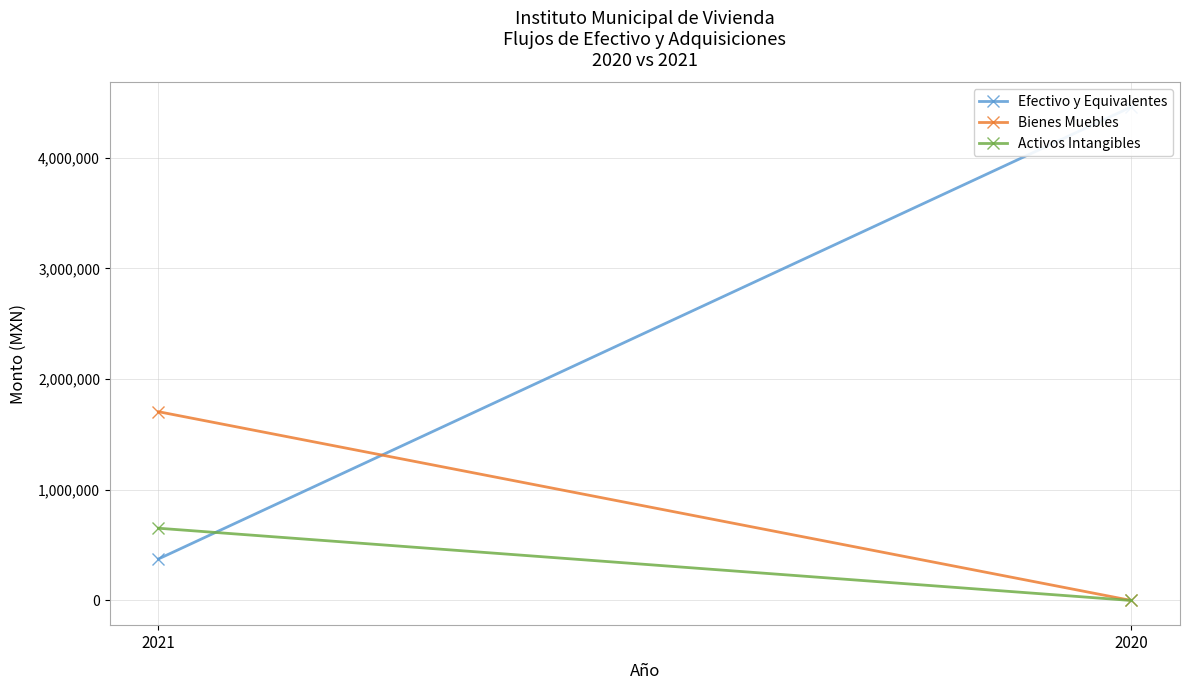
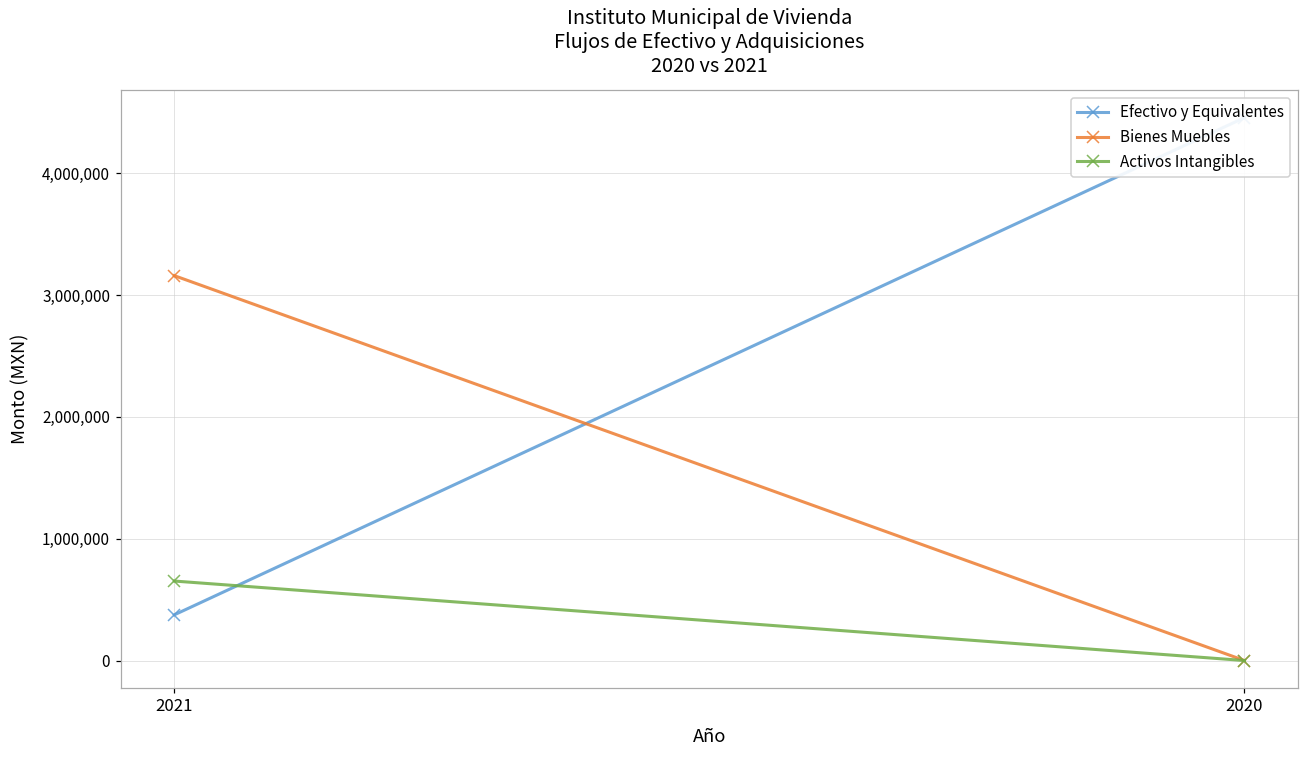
Bienes Muebles, 2021: 1,710,000 -> 3,160,000
